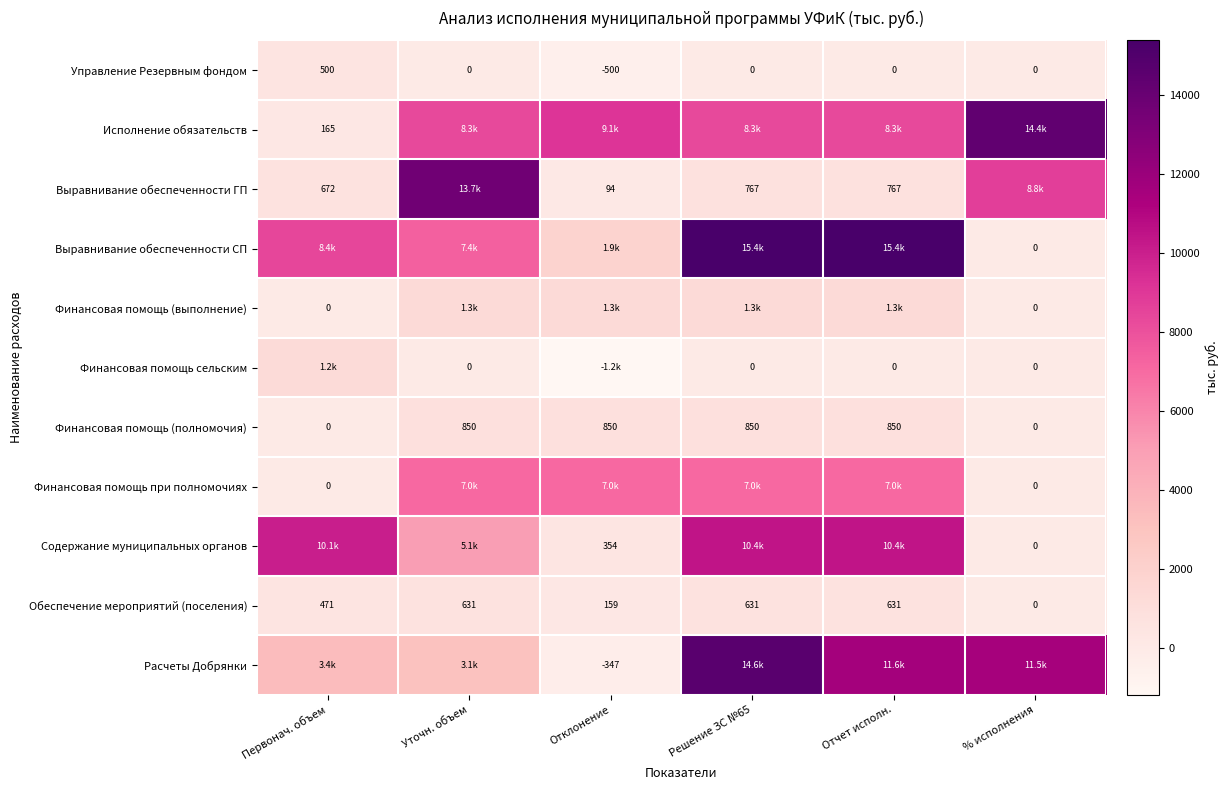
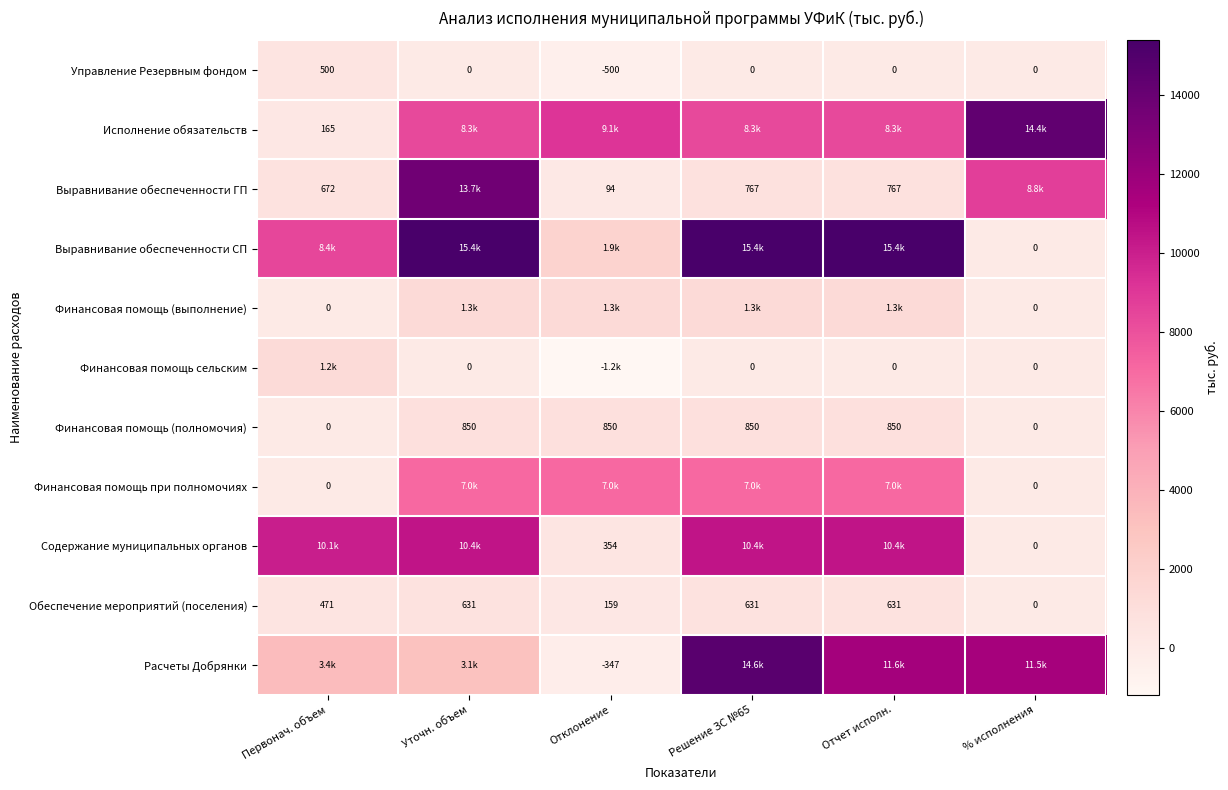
Выравнивание обеспеченности СП, Уточн. объем: 7.4k -> 15.4k
Содержание муниципальных органов, Уточн. объем: 5.1k -> 10.4k
